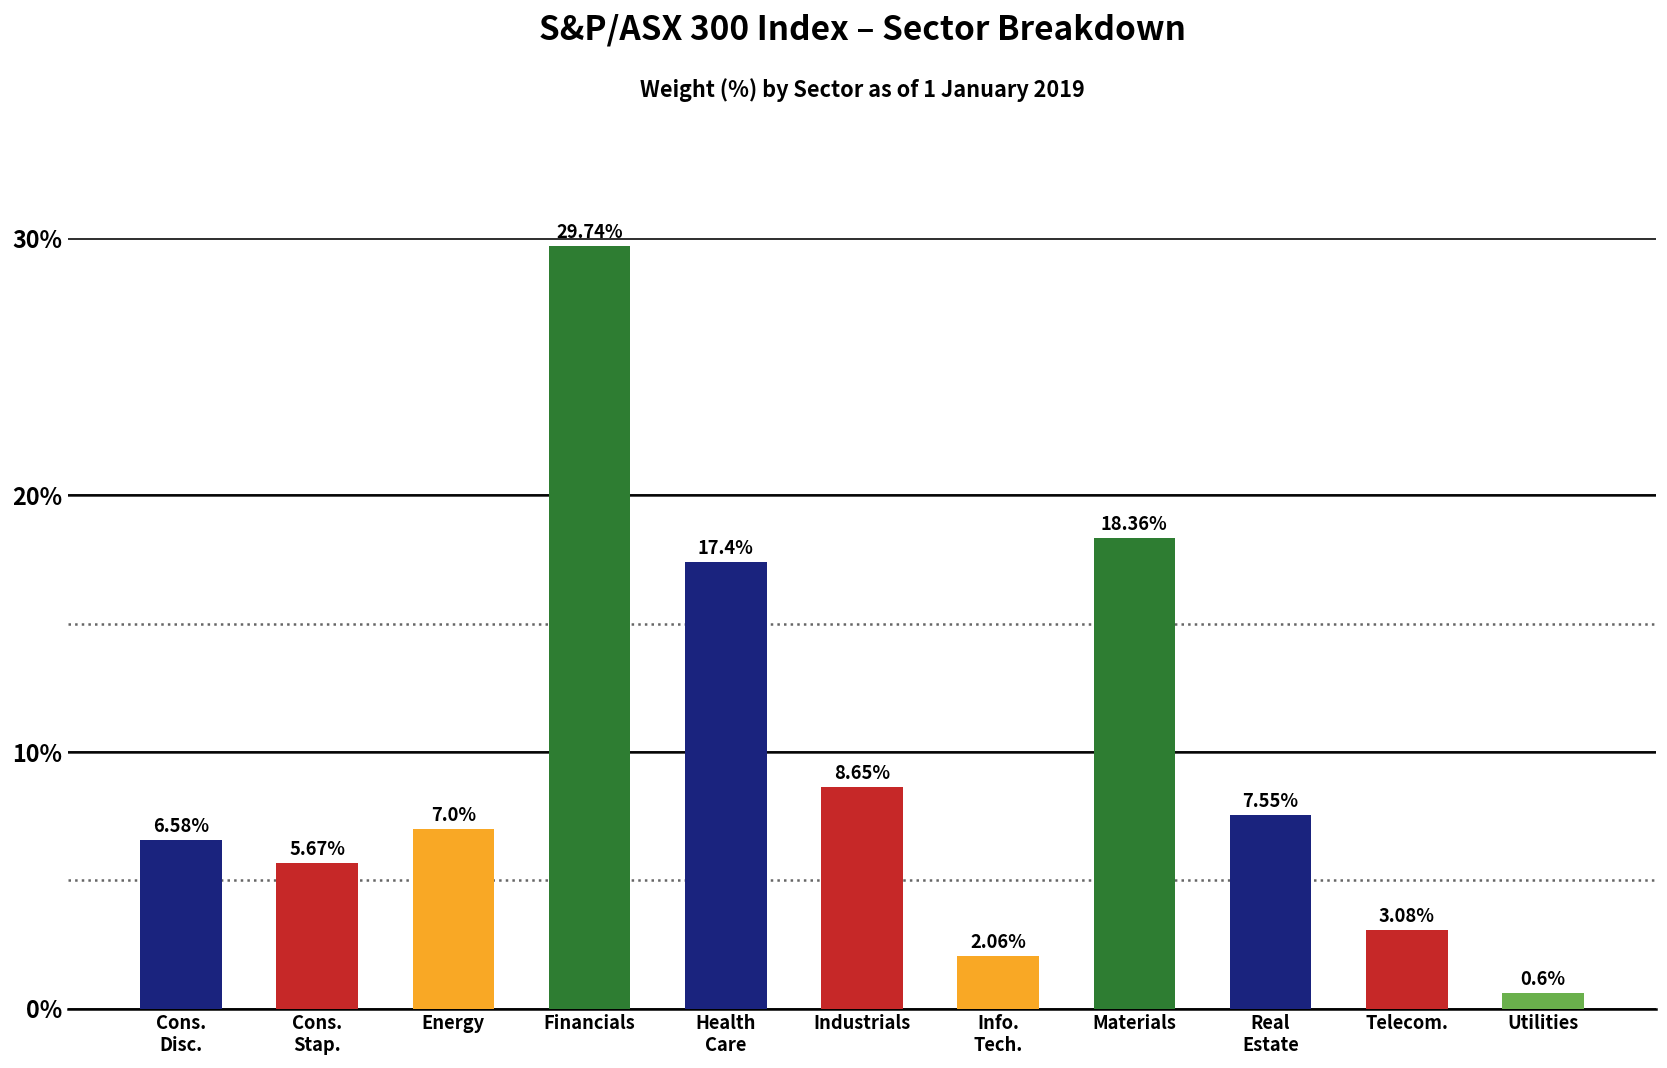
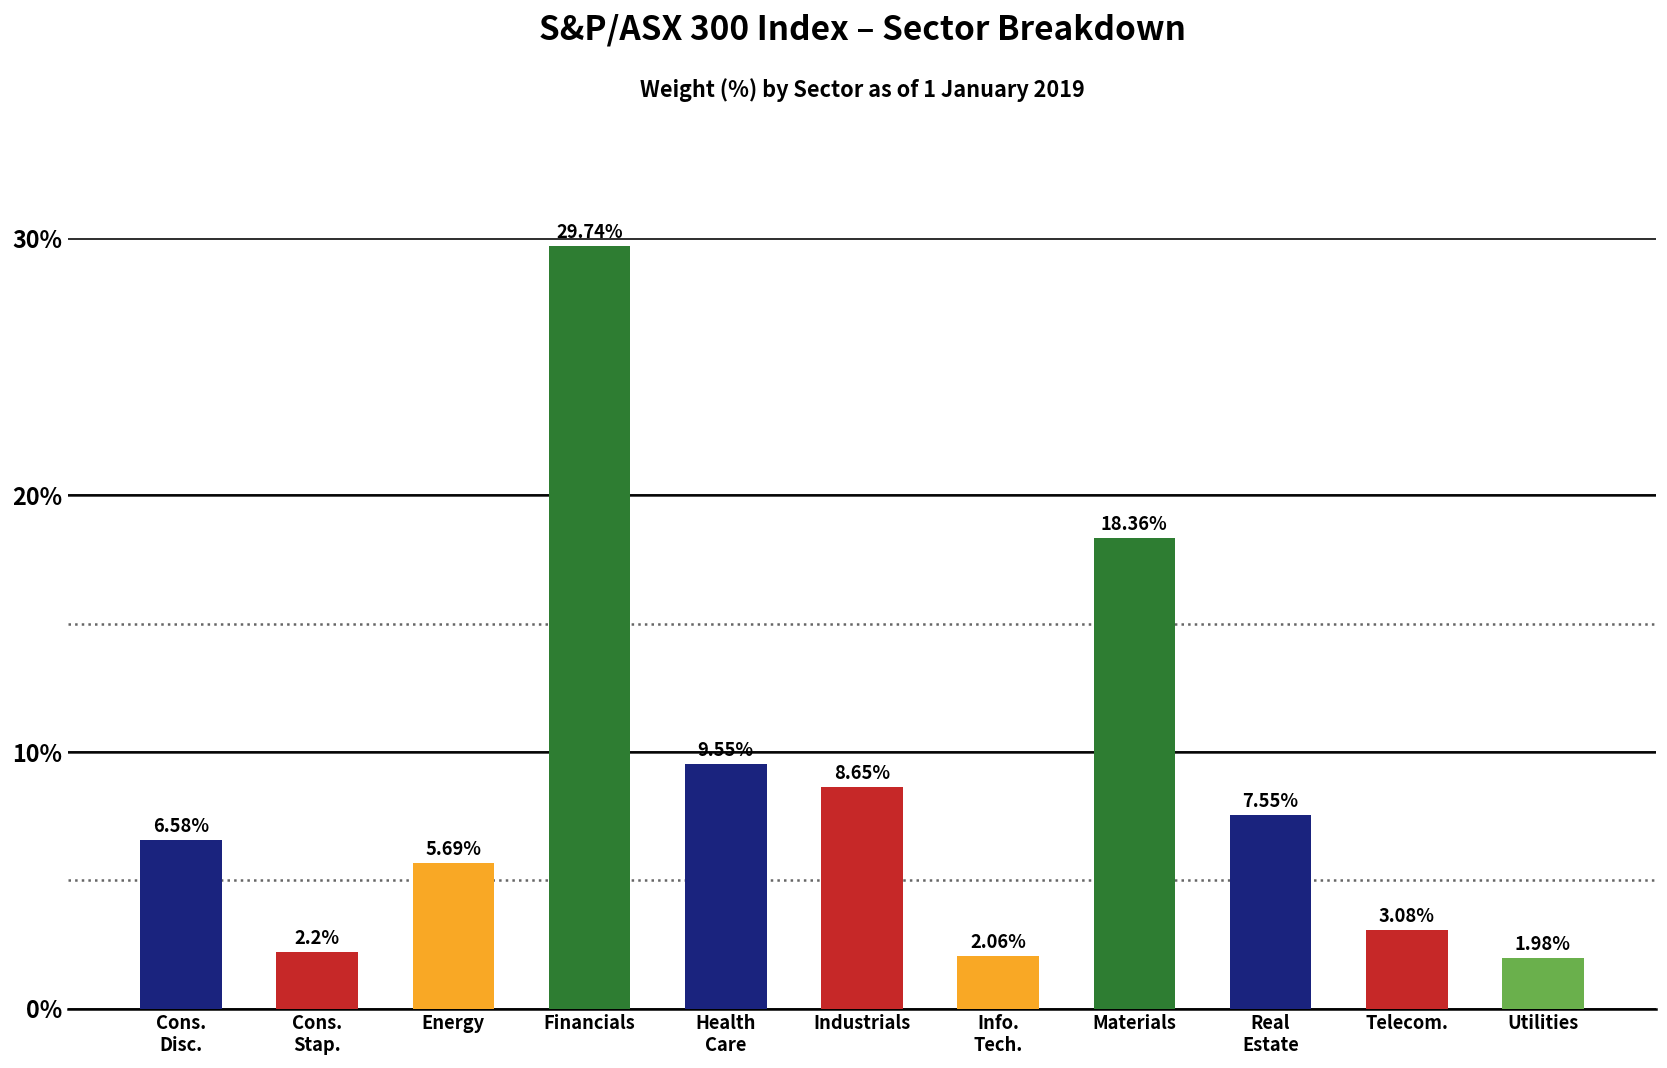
Cons. Stap.: 5.67% -> 2.2%
Energy: 7.0% -> 5.69%
Health Care: 17.4% -> 9.55%
Utilities: 0.6% -> 1.98%
